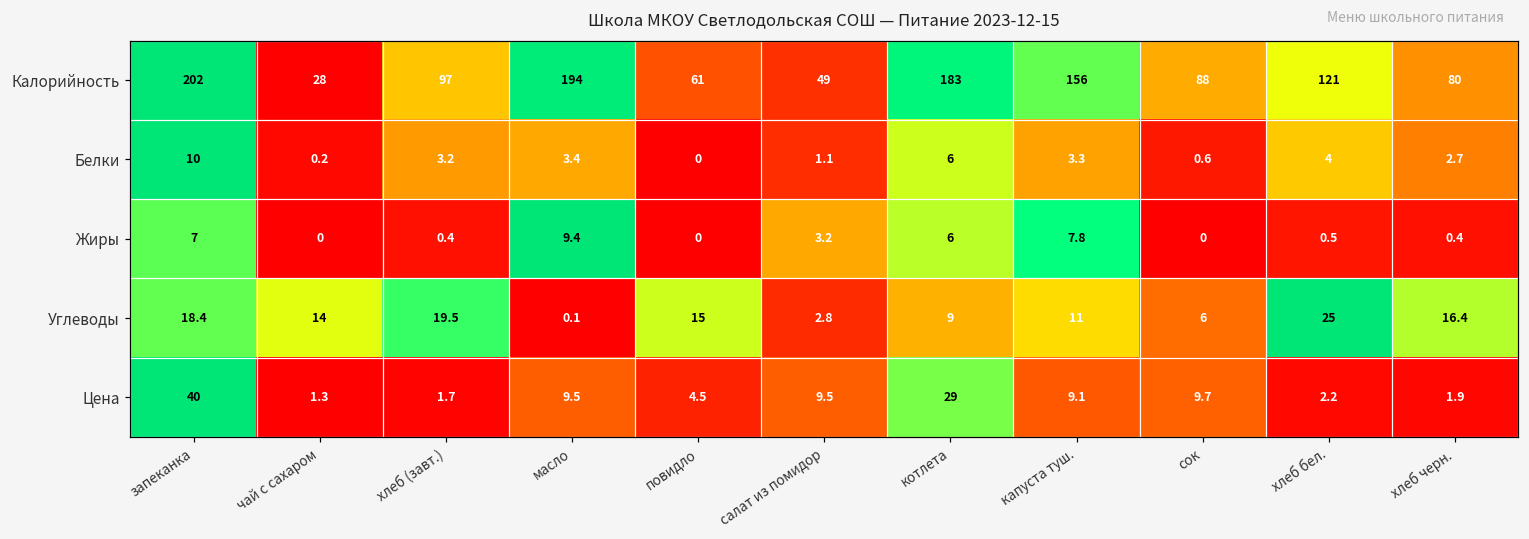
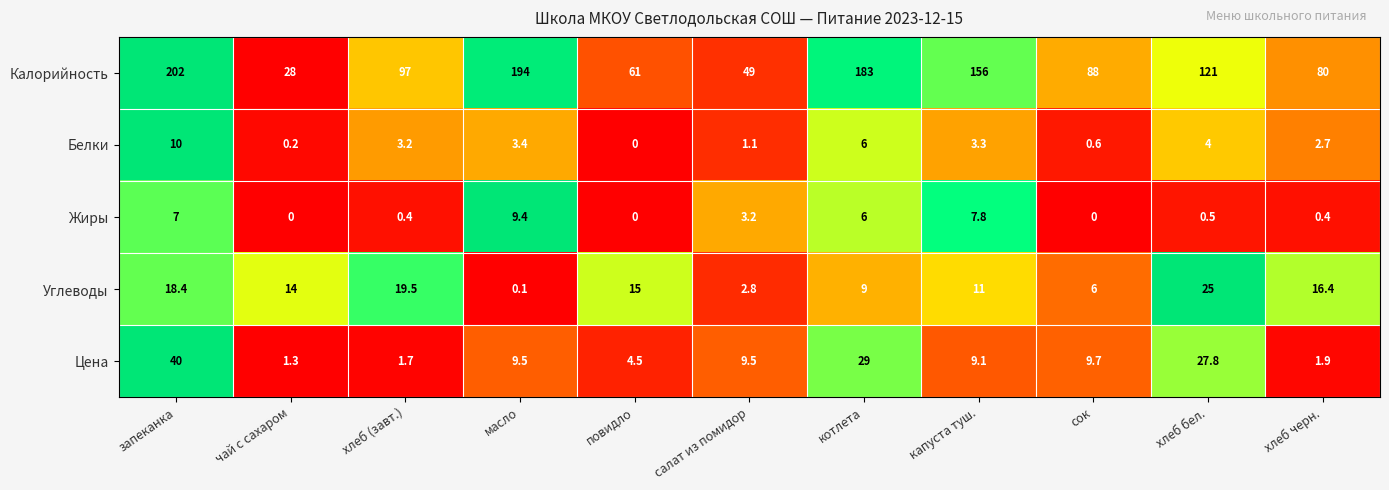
Цена, хлеб бел.: 2.2 -> 27.8
